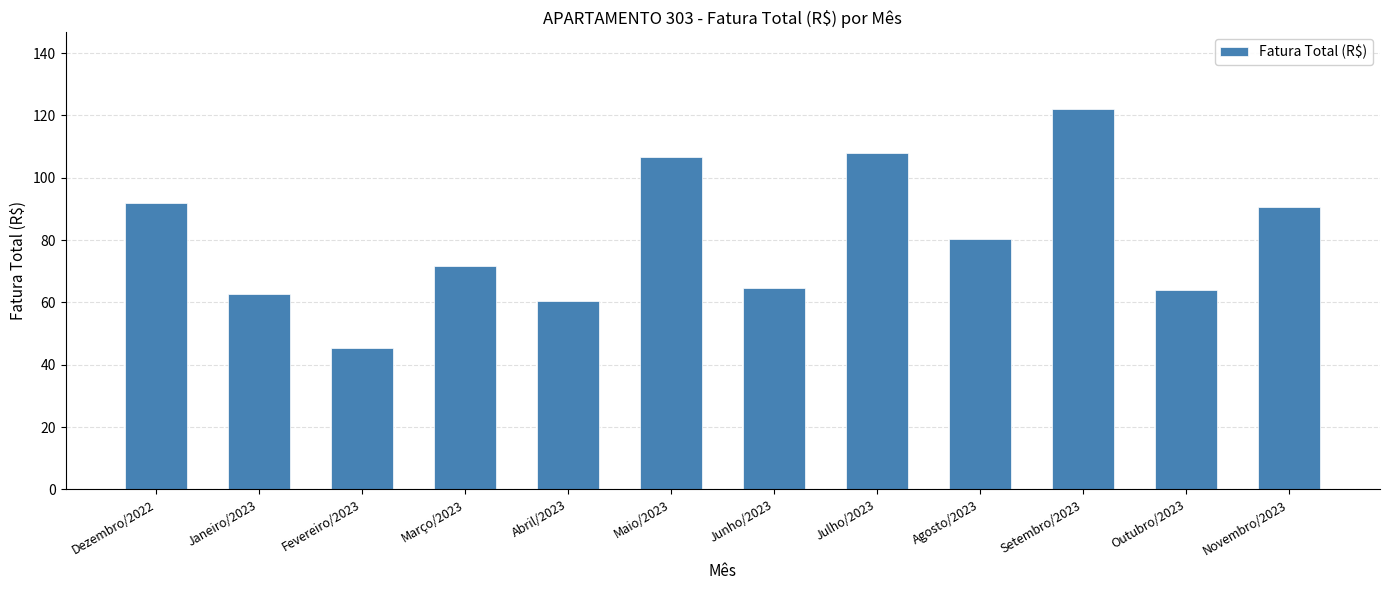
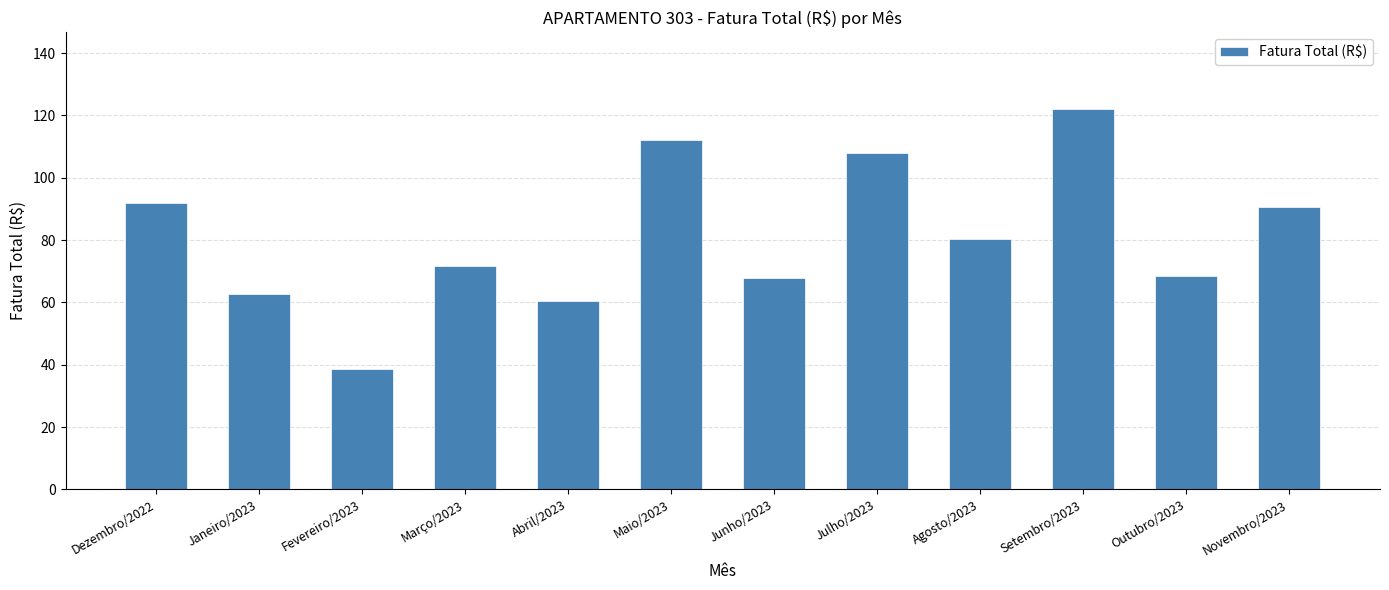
Fevereiro/2023: 45 -> 38
Maio/2023: 107 -> 112
Junho/2023: 65 -> 68
Outubro/2023: 64 -> 68
